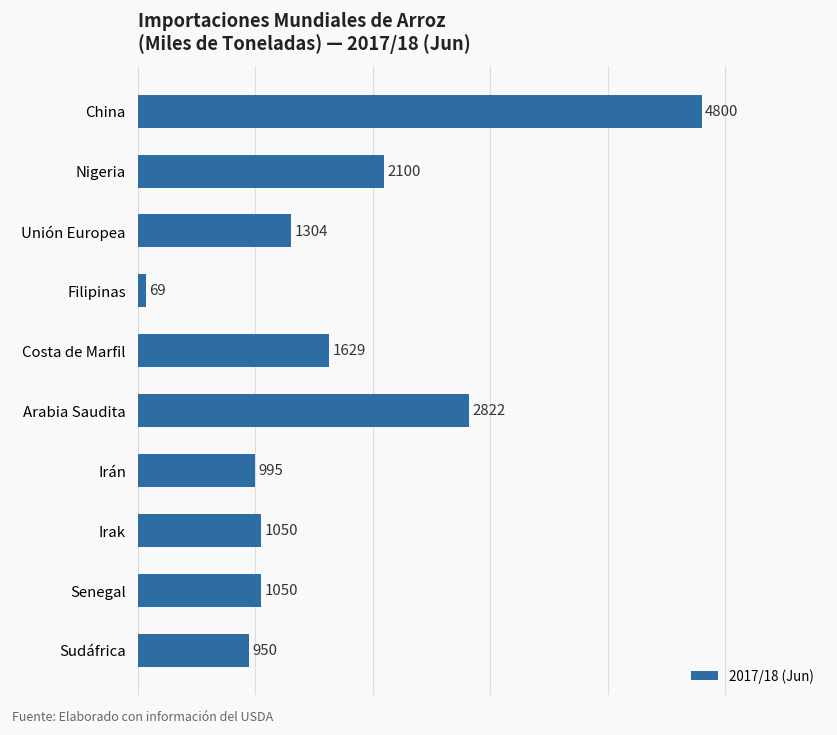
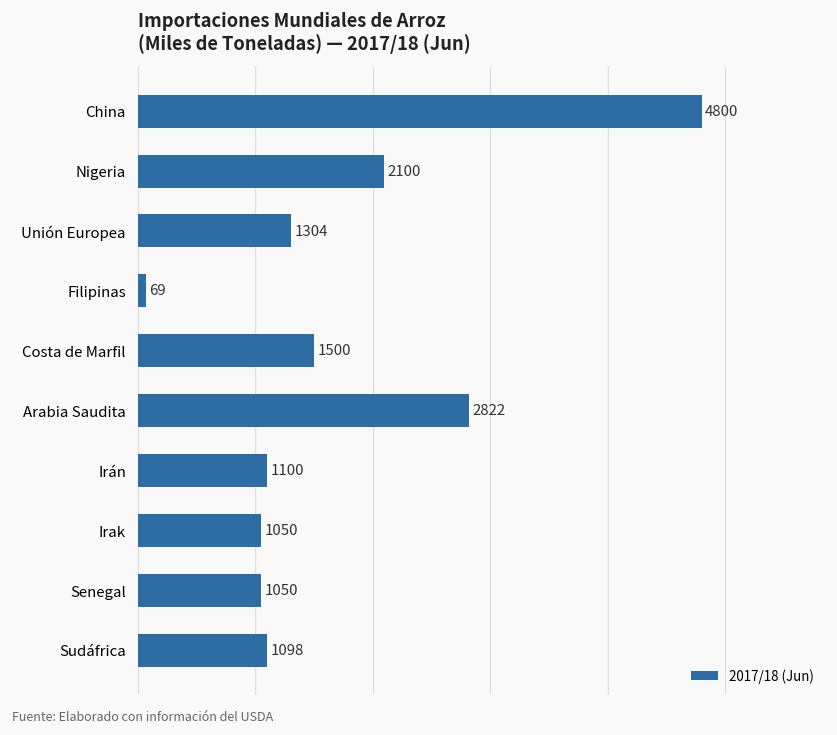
Costa de Marfil: 1629 -> 1500
Irán: 995 -> 1100
Sudáfrica: 950 -> 1098
